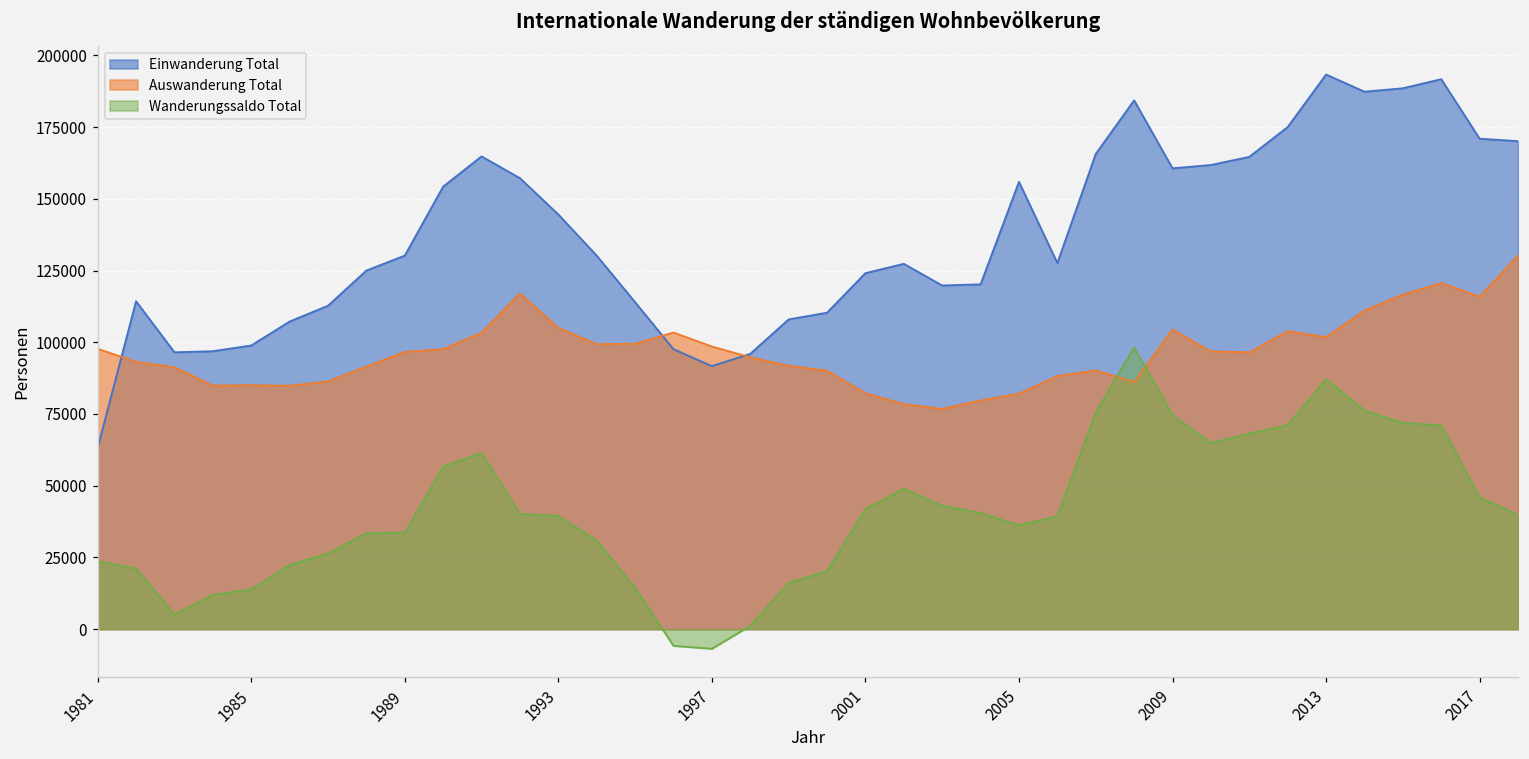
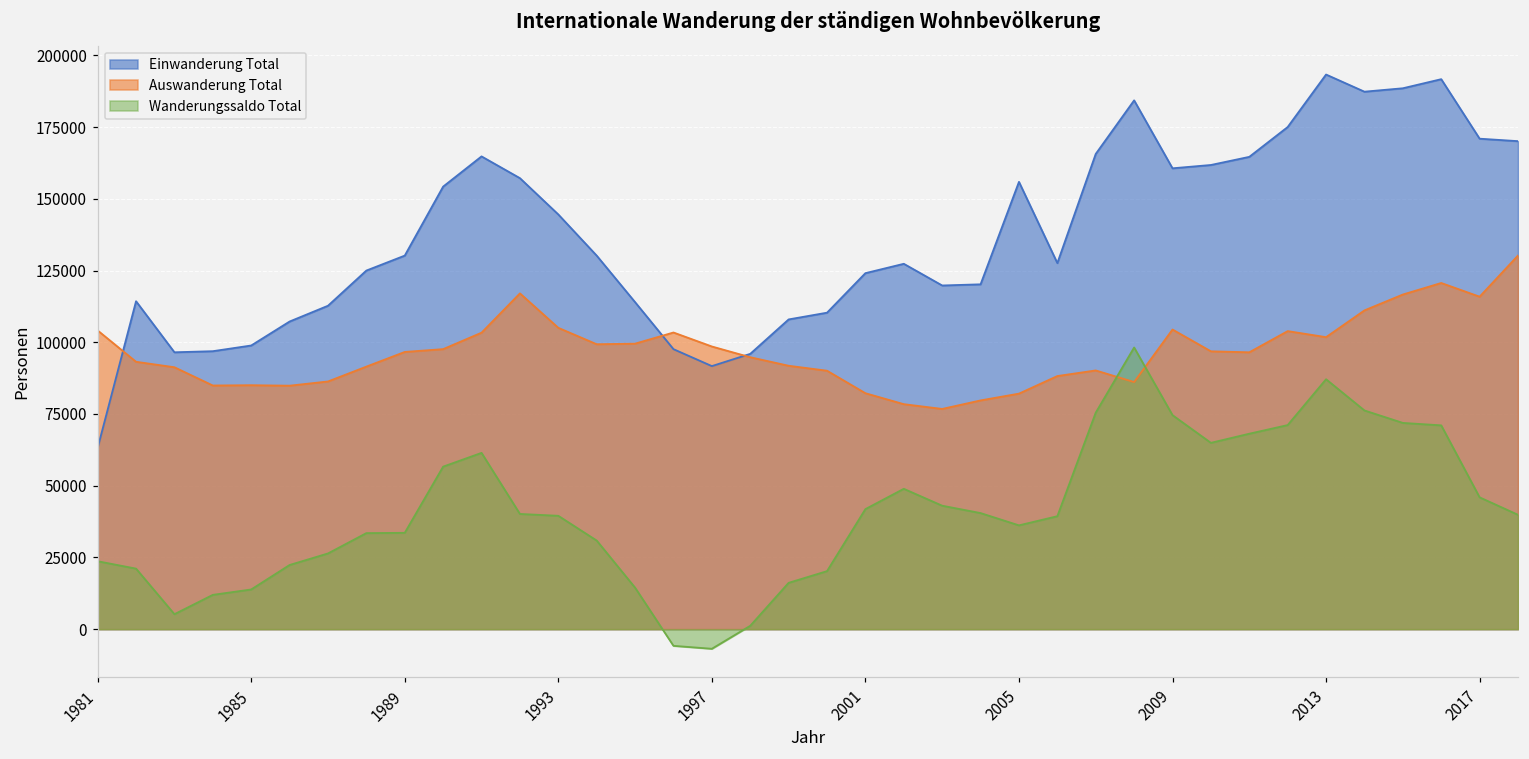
Auswanderung Total, 1981: 98000 -> 104000
